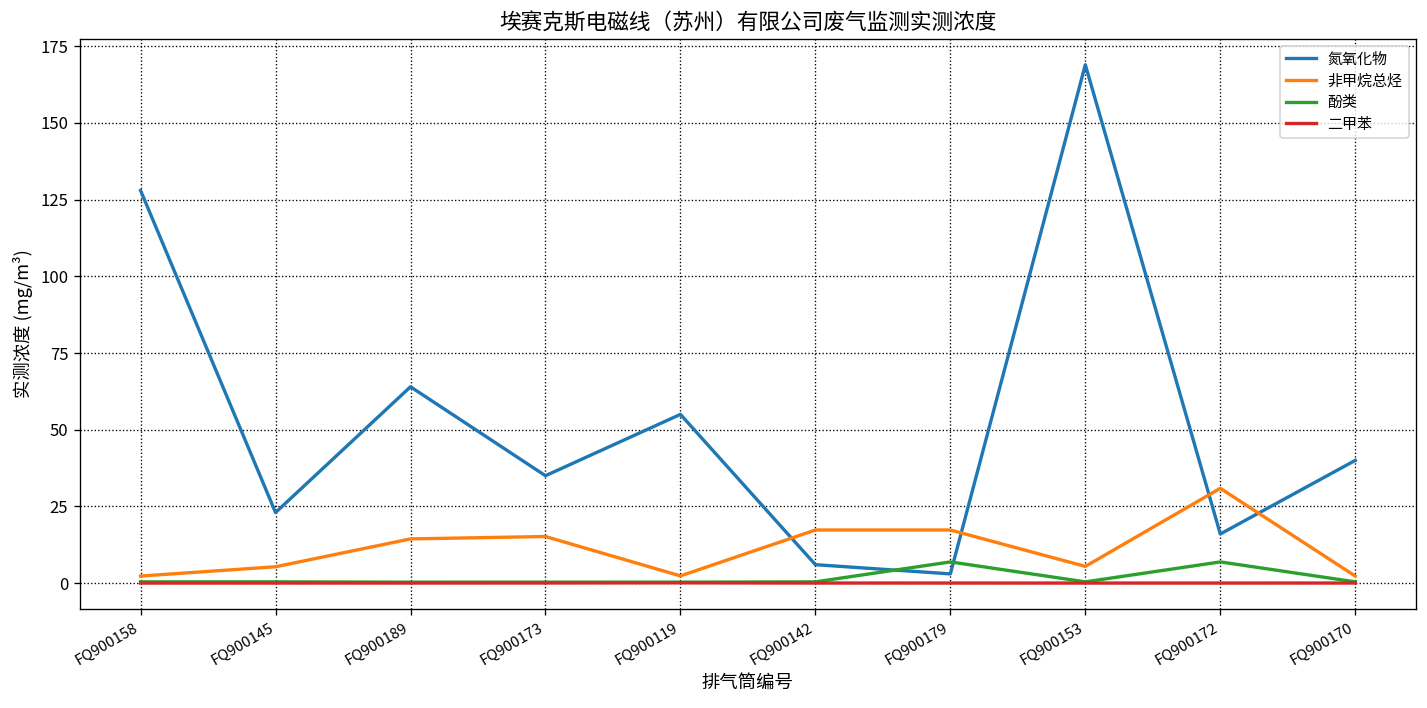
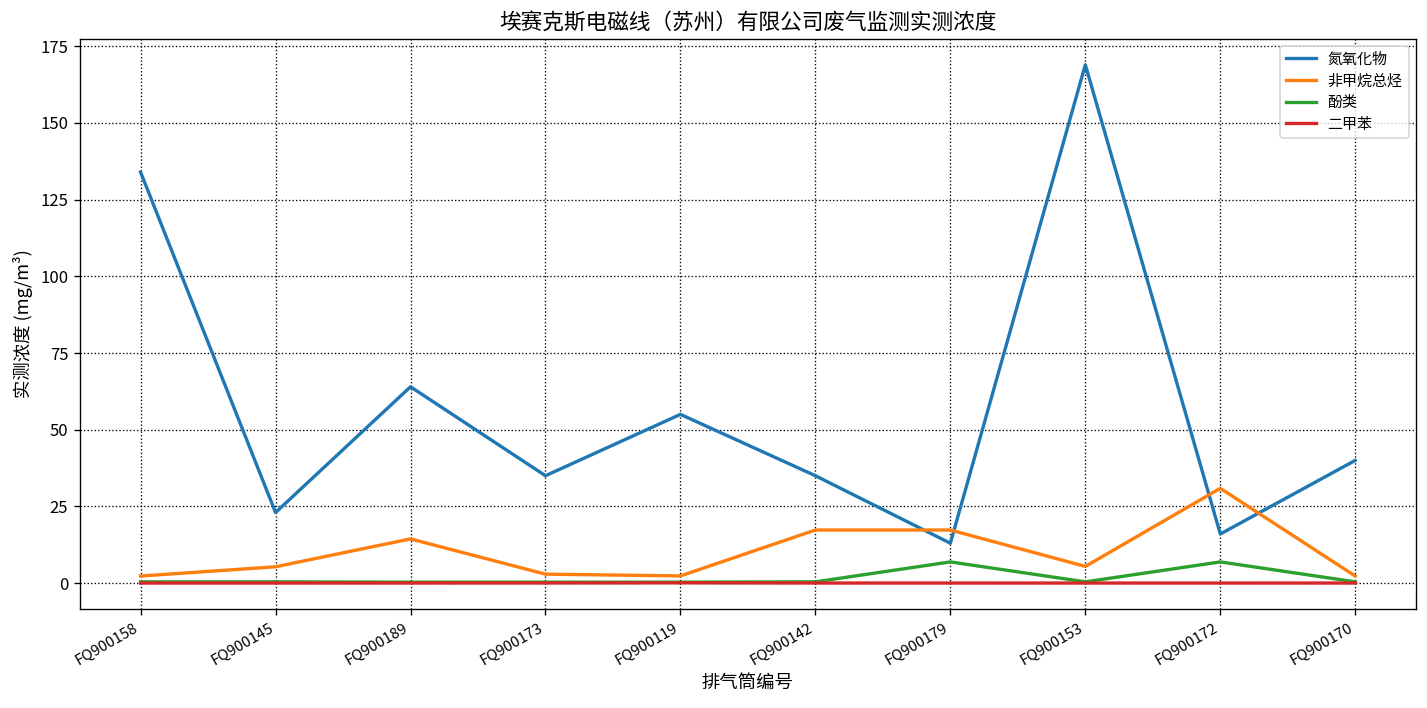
氮氧化物, FQ900158: 128 -> 134
非甲烷总烃, FQ900173: 15 -> 3
氮氧化物, FQ900142: 6 -> 35
氮氧化物, FQ900179: 3 -> 13
